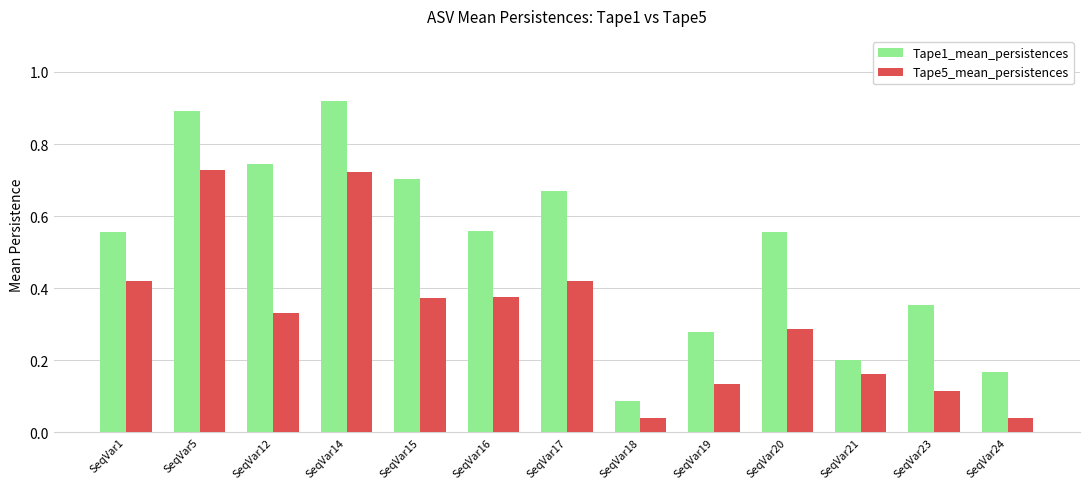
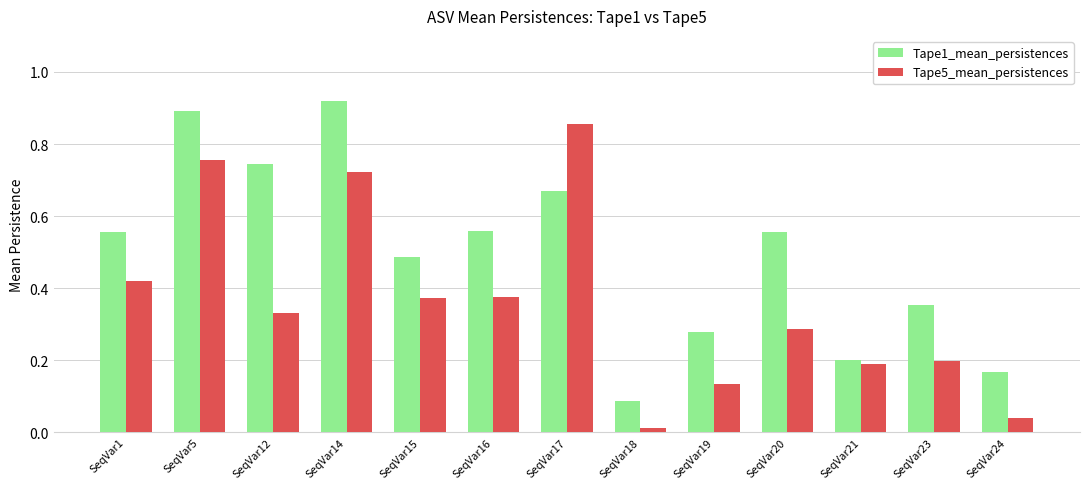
Tape5_mean_persistences, SeqVar5: 0.73 -> 0.76
Tape1_mean_persistences, SeqVar15: 0.70 -> 0.49
Tape5_mean_persistences, SeqVar17: 0.42 -> 0.86
Tape5_mean_persistences, SeqVar18: 0.04 -> 0.01
Tape5_mean_persistences, SeqVar21: 0.16 -> 0.19
Tape5_mean_persistences, SeqVar23: 0.11 -> 0.20
